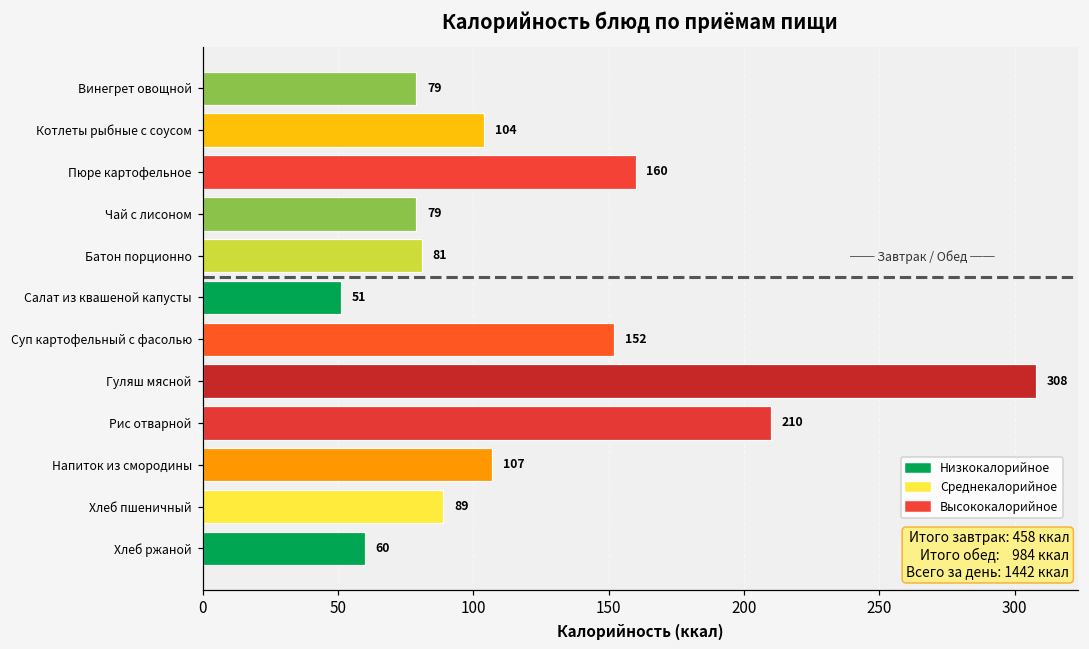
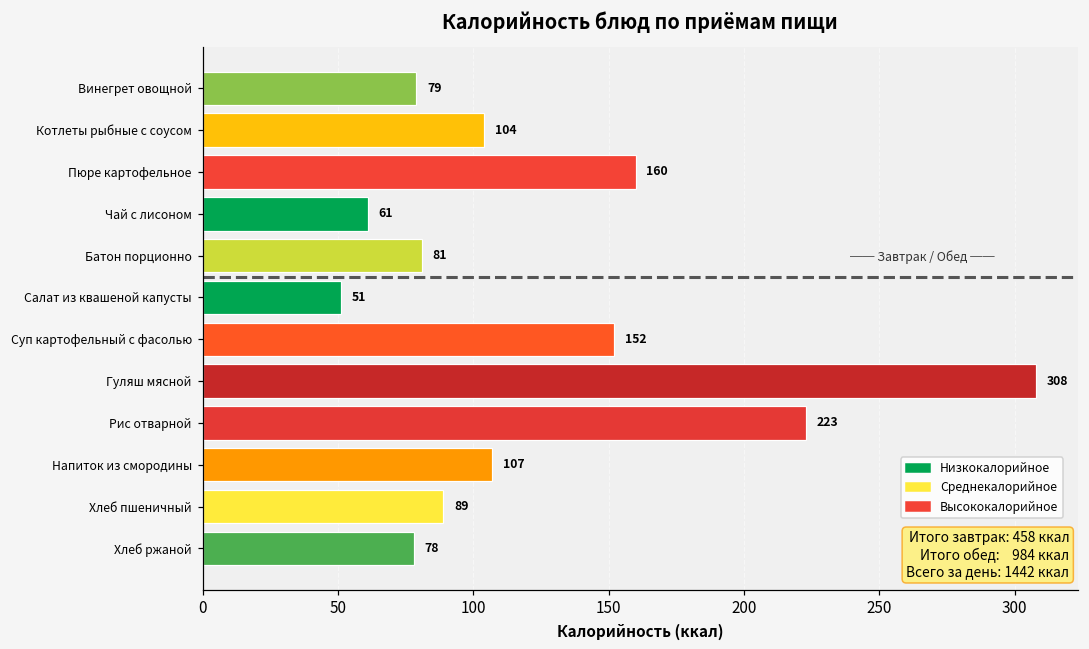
Чай с лисоном: 79 -> 61
Рис отварной: 210 -> 223
Хлеб ржаной: 60 -> 78
